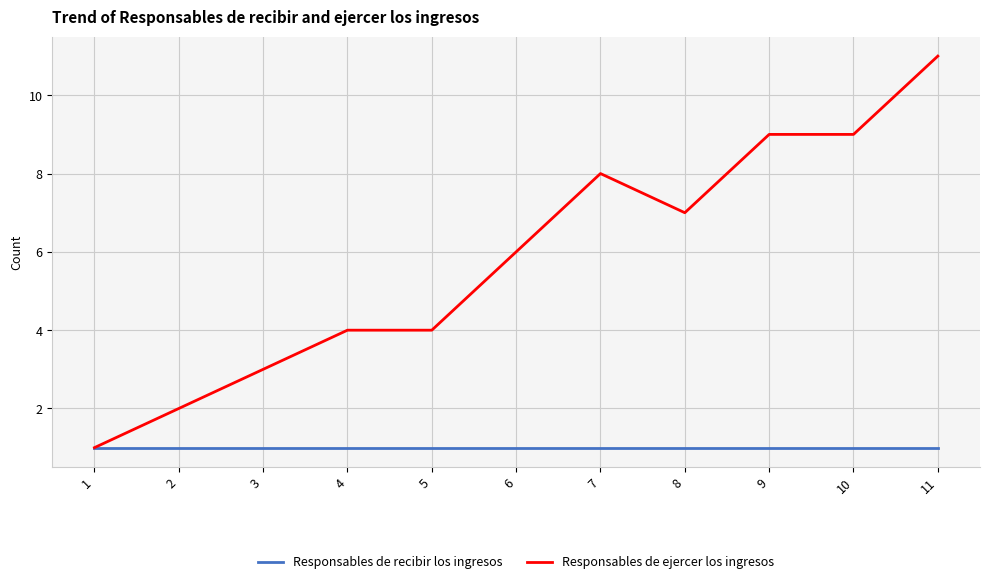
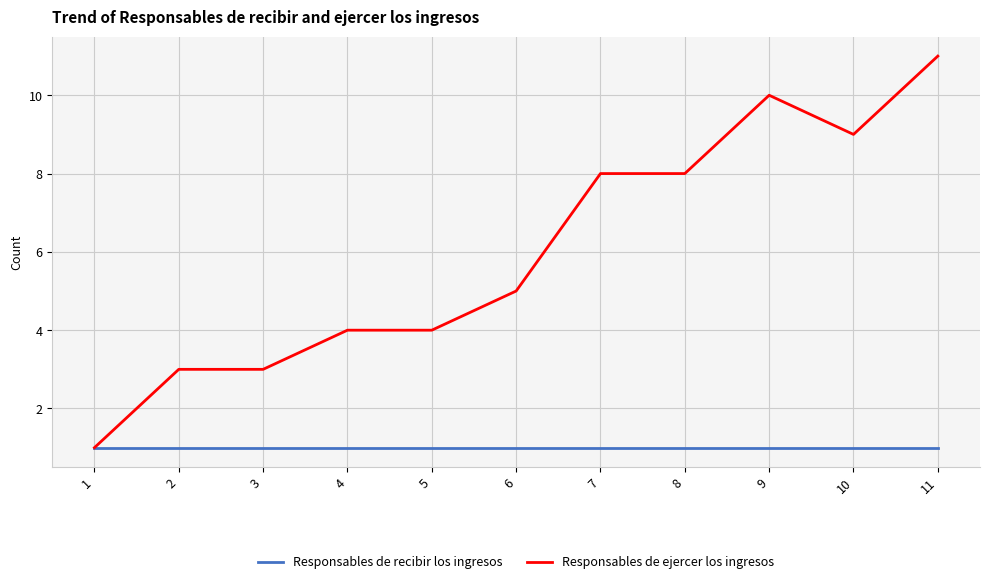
Responsables de ejercer los ingresos, 2: 2 -> 3
Responsables de ejercer los ingresos, 6: 6 -> 5
Responsables de ejercer los ingresos, 8: 7 -> 8
Responsables de ejercer los ingresos, 9: 9 -> 10
